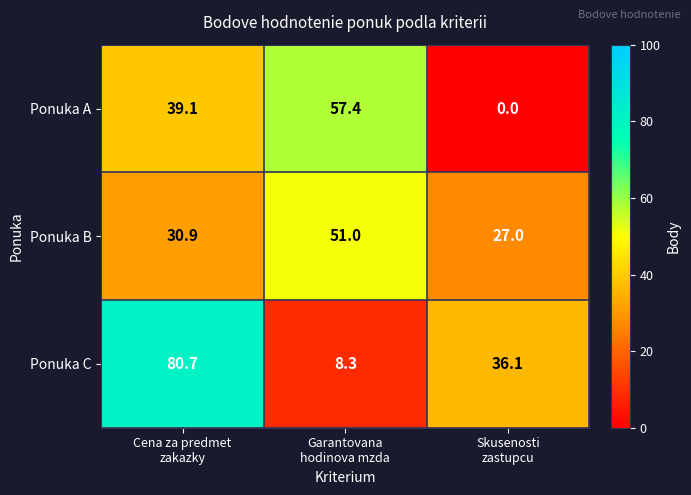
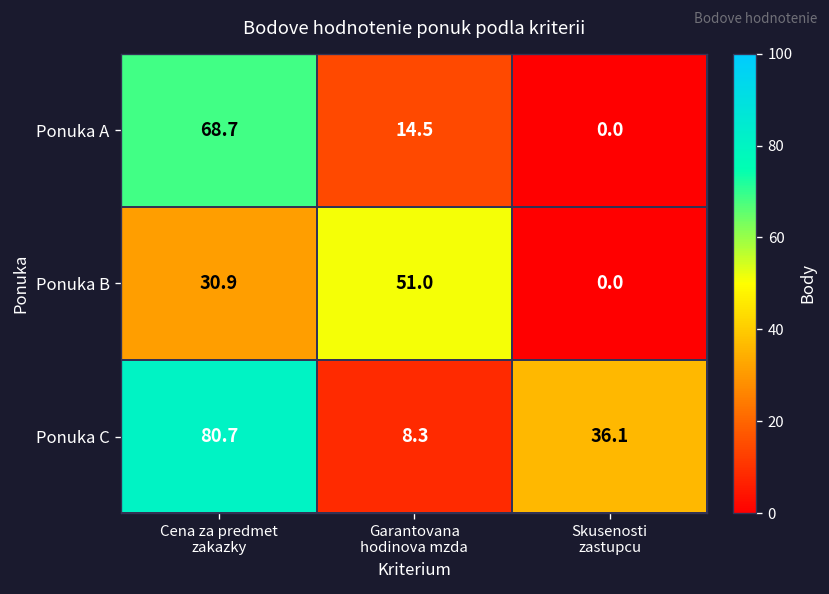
Ponuka A, Cena za predmet zakazky: 39.1 -> 68.7
Ponuka A, Garantovana hodinova mzda: 57.4 -> 14.5
Ponuka B, Skusenosti zastupcu: 27.0 -> 0.0
